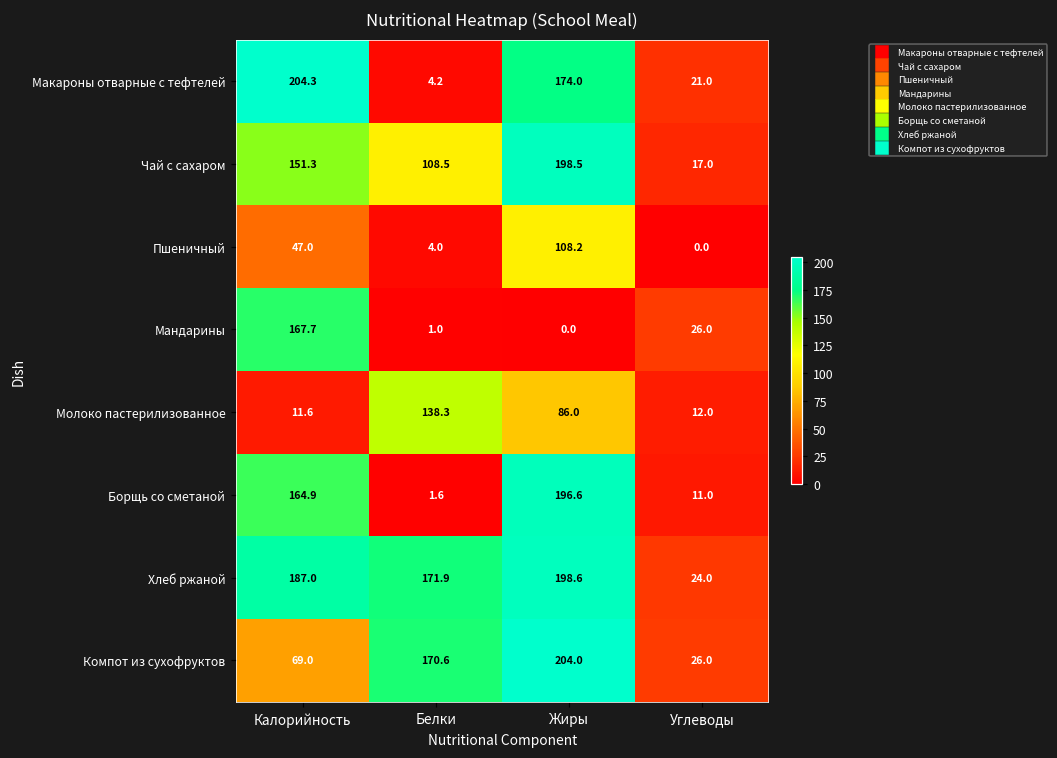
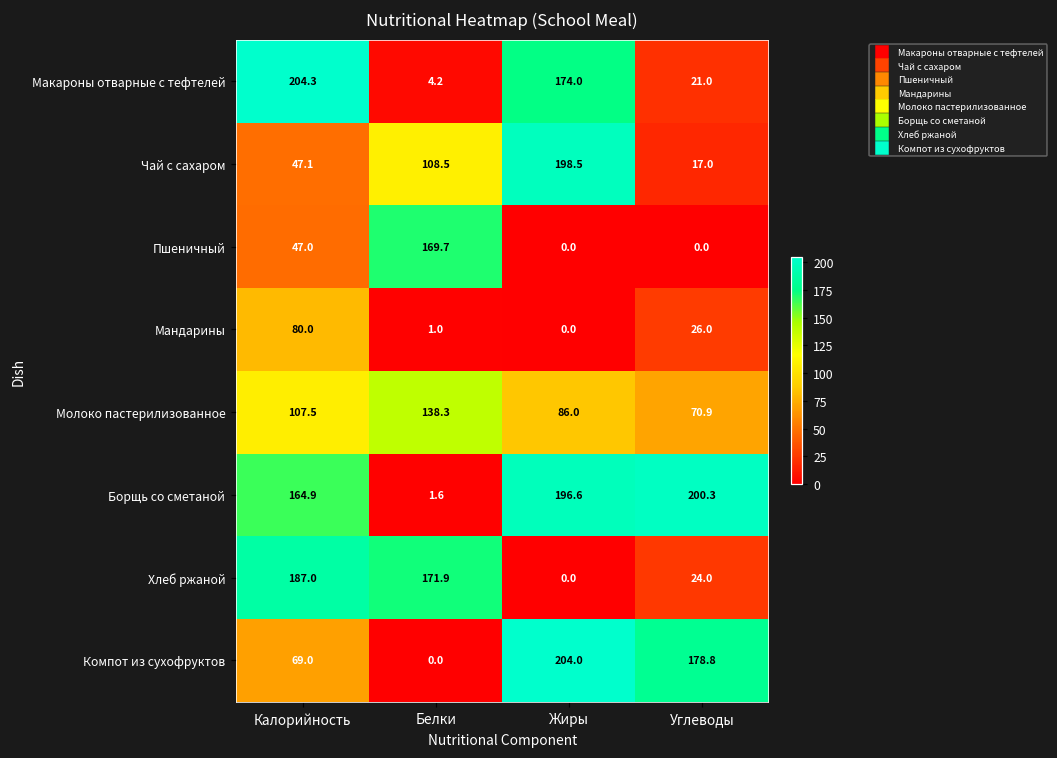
Чай с сахаром, Калорийность: 151.3 -> 47.1
Пшеничный, Белки: 4.0 -> 169.7
Пшеничный, Жиры: 108.2 -> 0.0
Мандарины, Калорийность: 167.7 -> 80.0
Молоко пастерилизованное, Калорийность: 11.6 -> 107.5
Молоко пастерилизованное, Углеводы: 12.0 -> 70.9
Борщь со сметаной, Углеводы: 11.0 -> 200.3
Хлеб ржаной, Жиры: 198.6 -> 0.0
Компот из сухофруктов, Белки: 170.6 -> 0.0
Компот из сухофруктов, Углеводы: 26.0 -> 178.8
